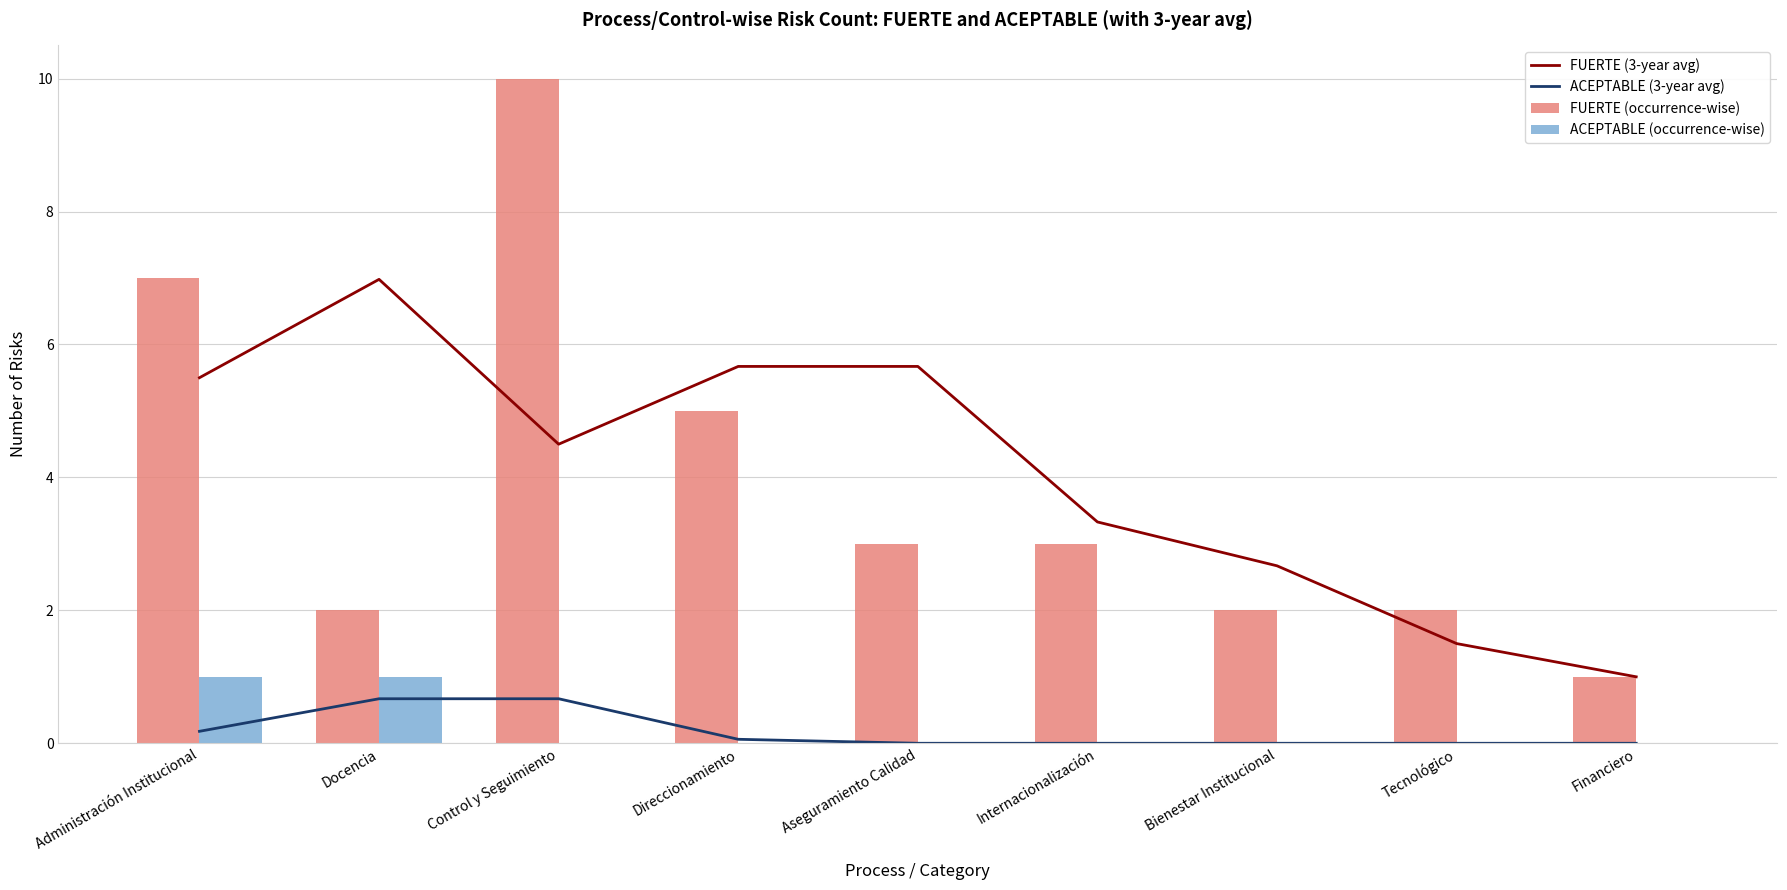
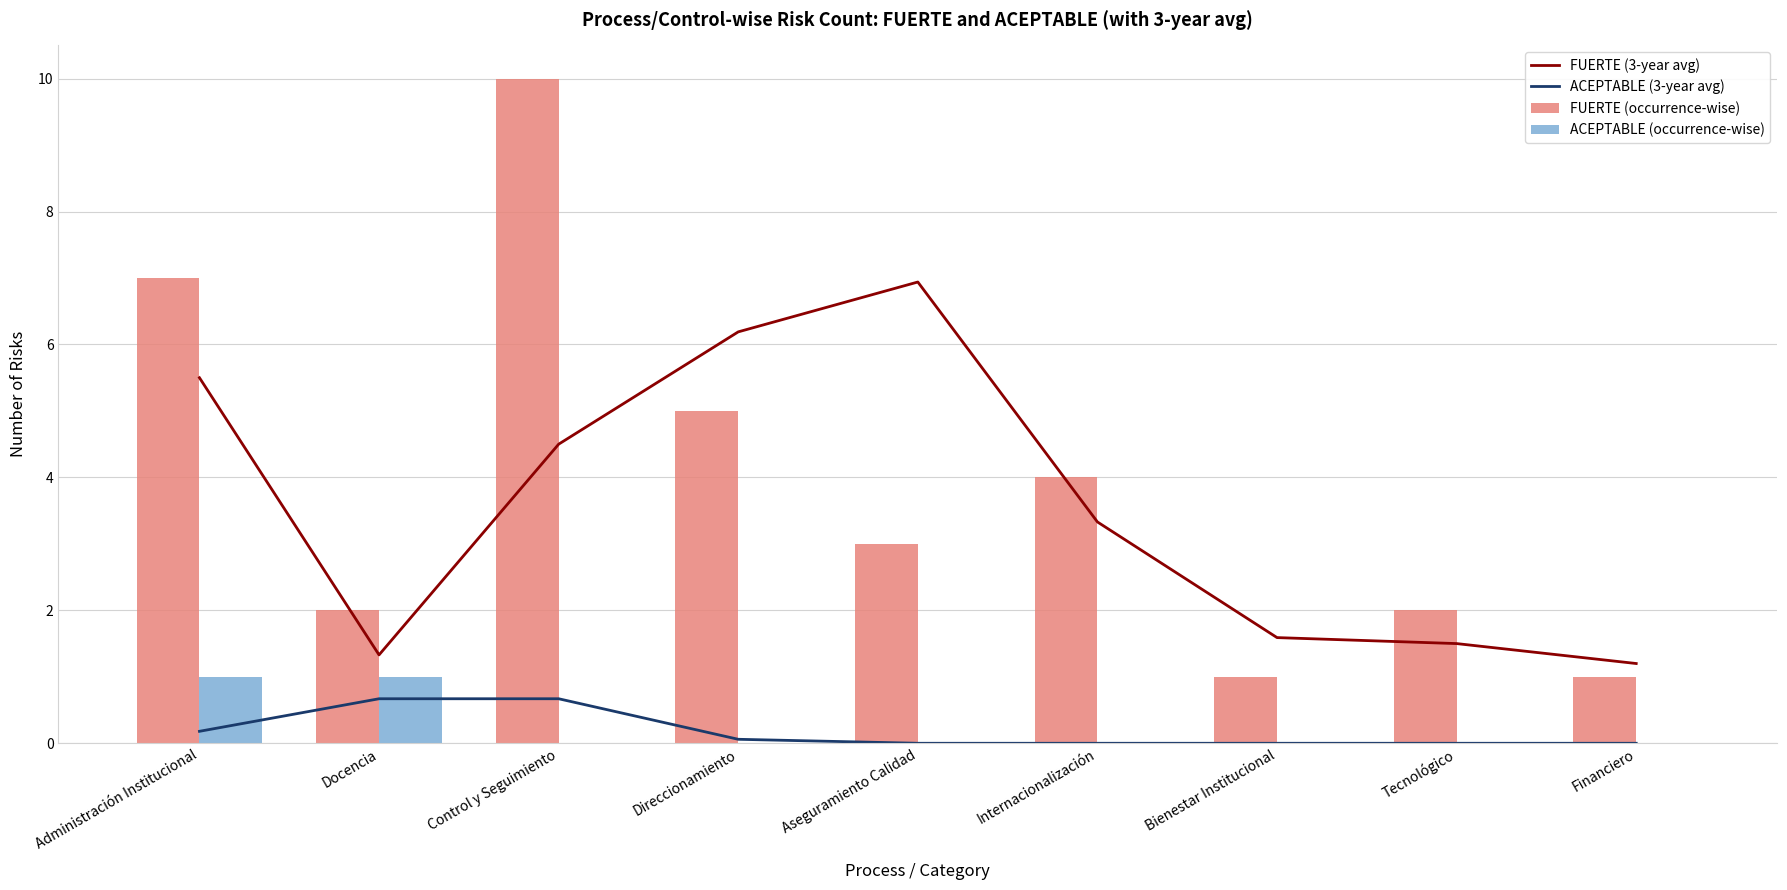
FUERTE (3-year avg), Docencia: 7.0 -> 1.3
FUERTE (3-year avg), Direccionamiento: 5.7 -> 6.2
FUERTE (3-year avg), Aseguramiento Calidad: 5.7 -> 6.9
FUERTE (occurrence-wise), Internacionalización: 3 -> 4
FUERTE (occurrence-wise), Bienestar Institucional: 2 -> 1
FUERTE (3-year avg), Bienestar Institucional: 2.7 -> 1.6
FUERTE (3-year avg), Financiero: 1.0 -> 1.2
